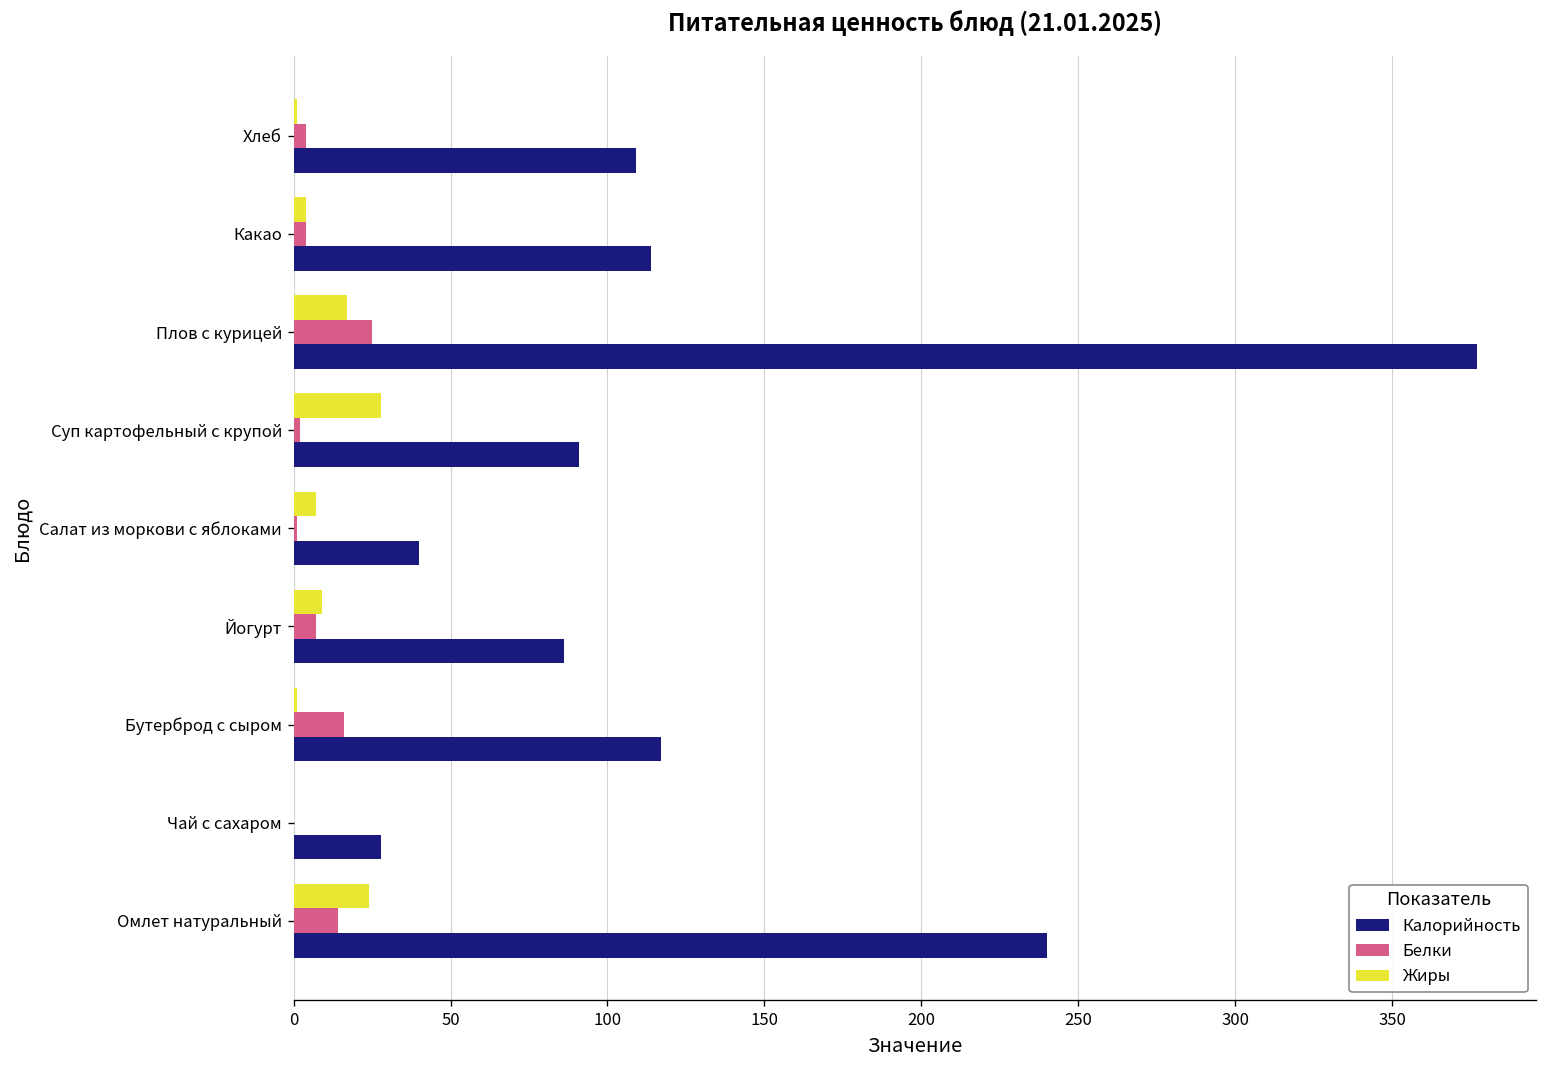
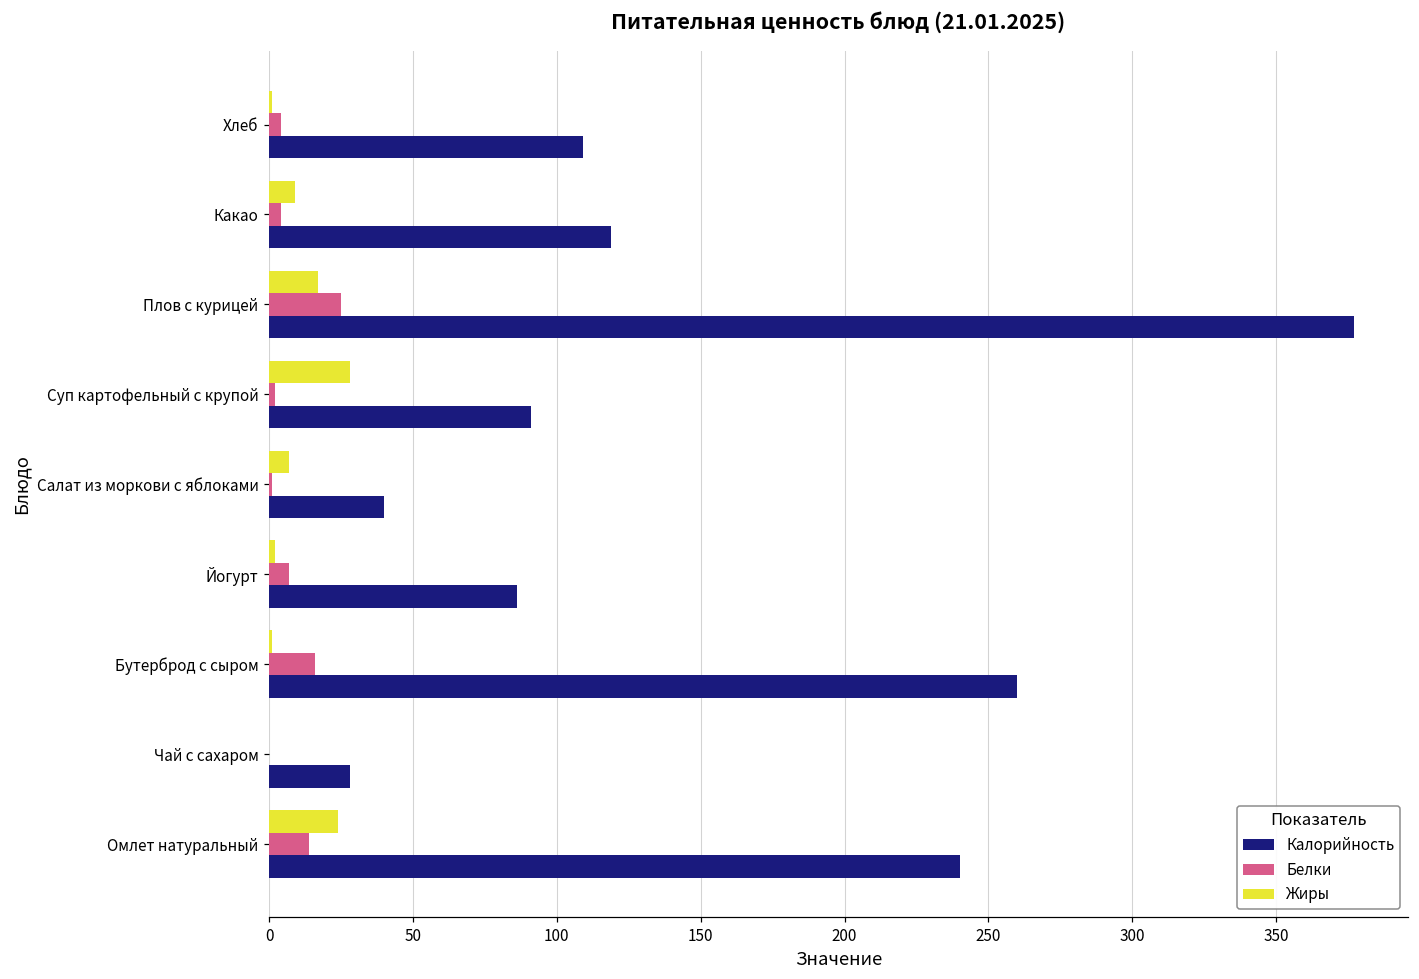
Жиры, Какао: 4 -> 9
Калорийность, Какао: 114 -> 119
Жиры, Йогурт: 9 -> 2
Калорийность, Бутерброд с сыром: 117 -> 260
